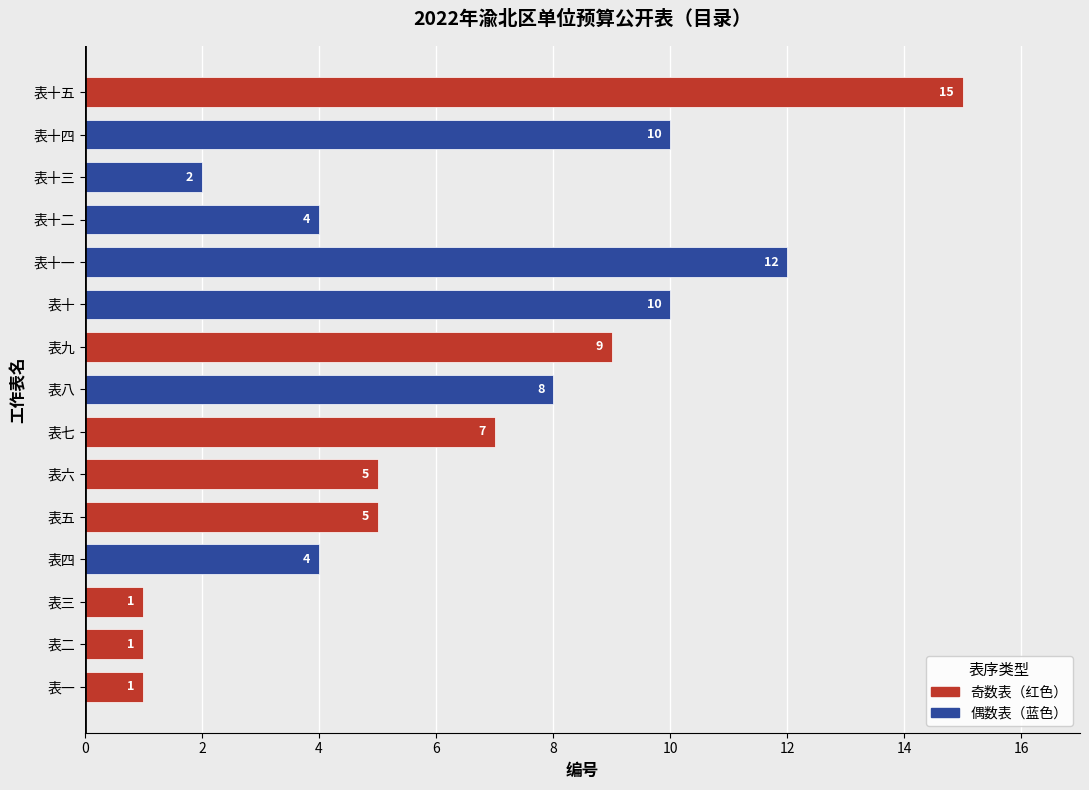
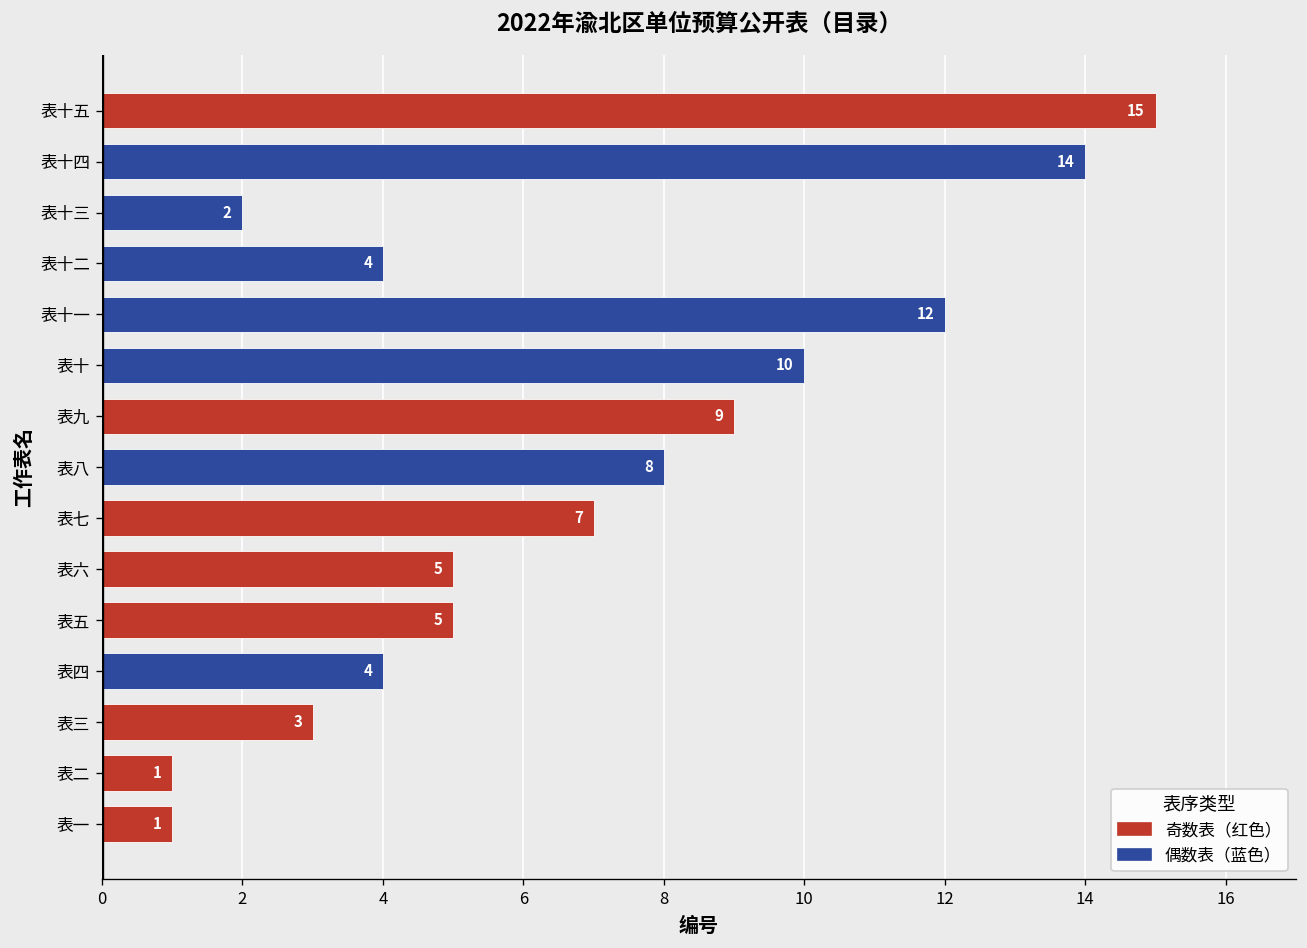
表十四: 10 -> 14
表三: 1 -> 3
